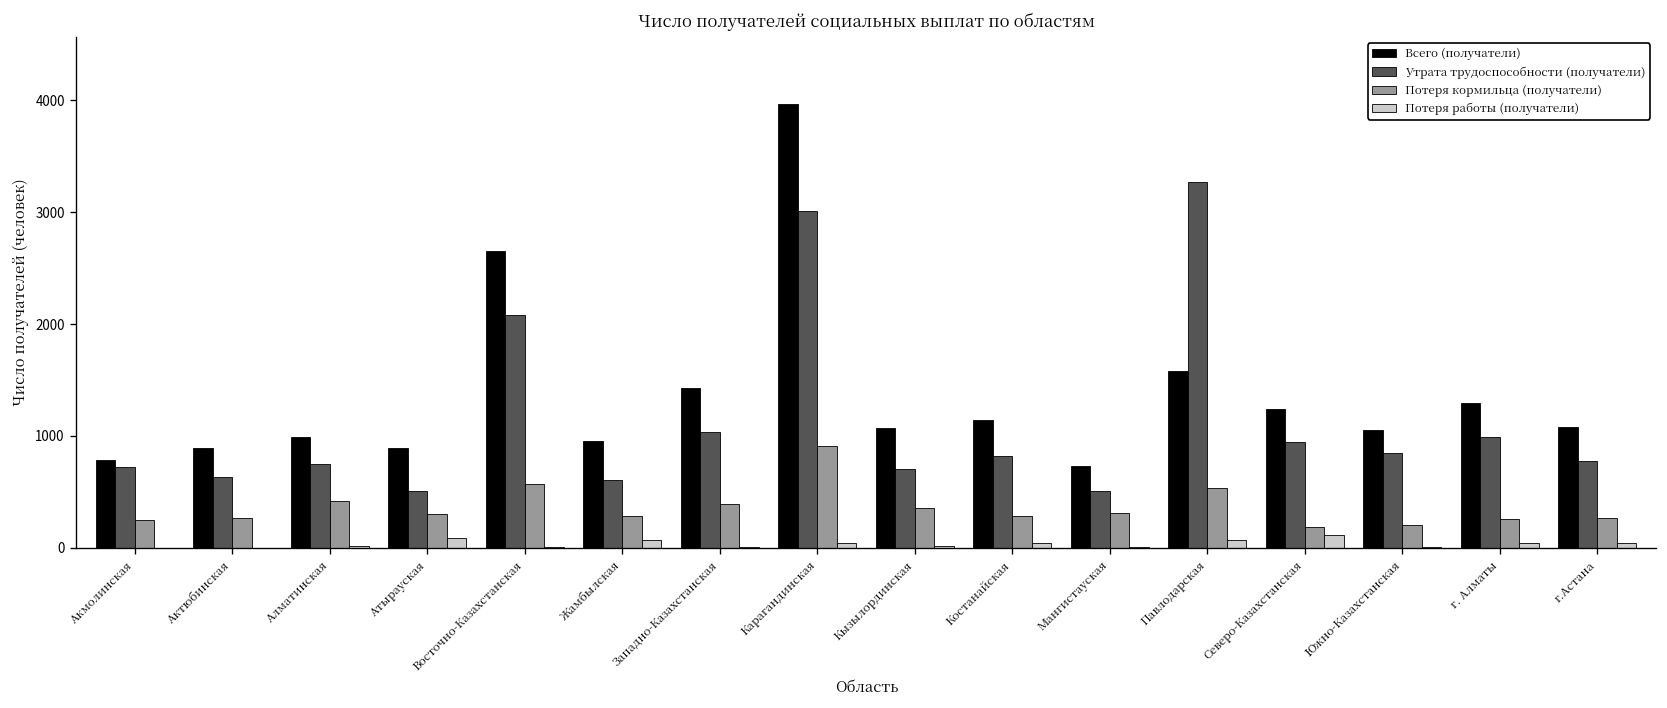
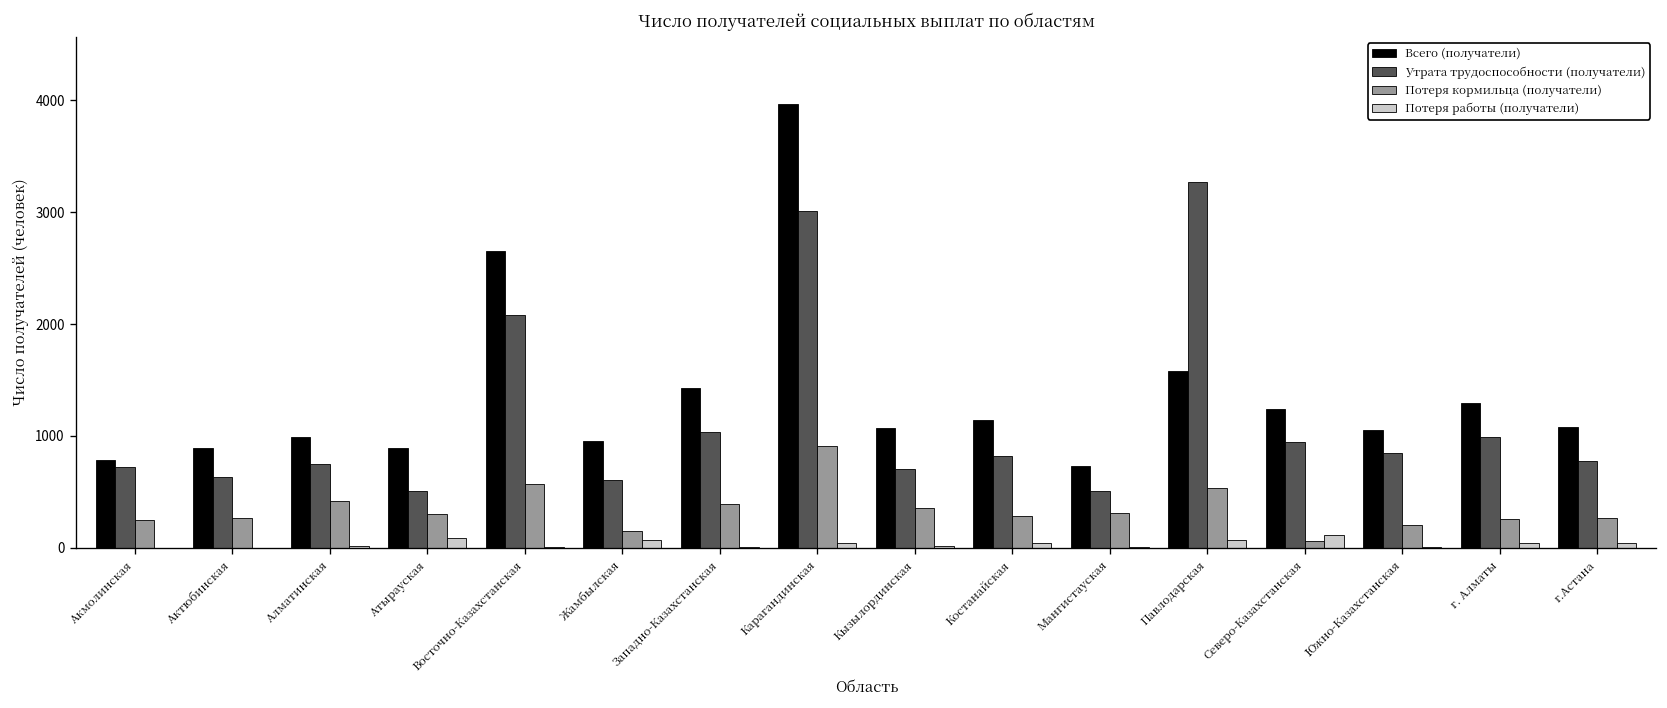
Потеря кормильца (получатели), Жамбылская: 300 -> 100
Потеря кормильца (получатели), Северо-Казахстанская: 200 -> 100
